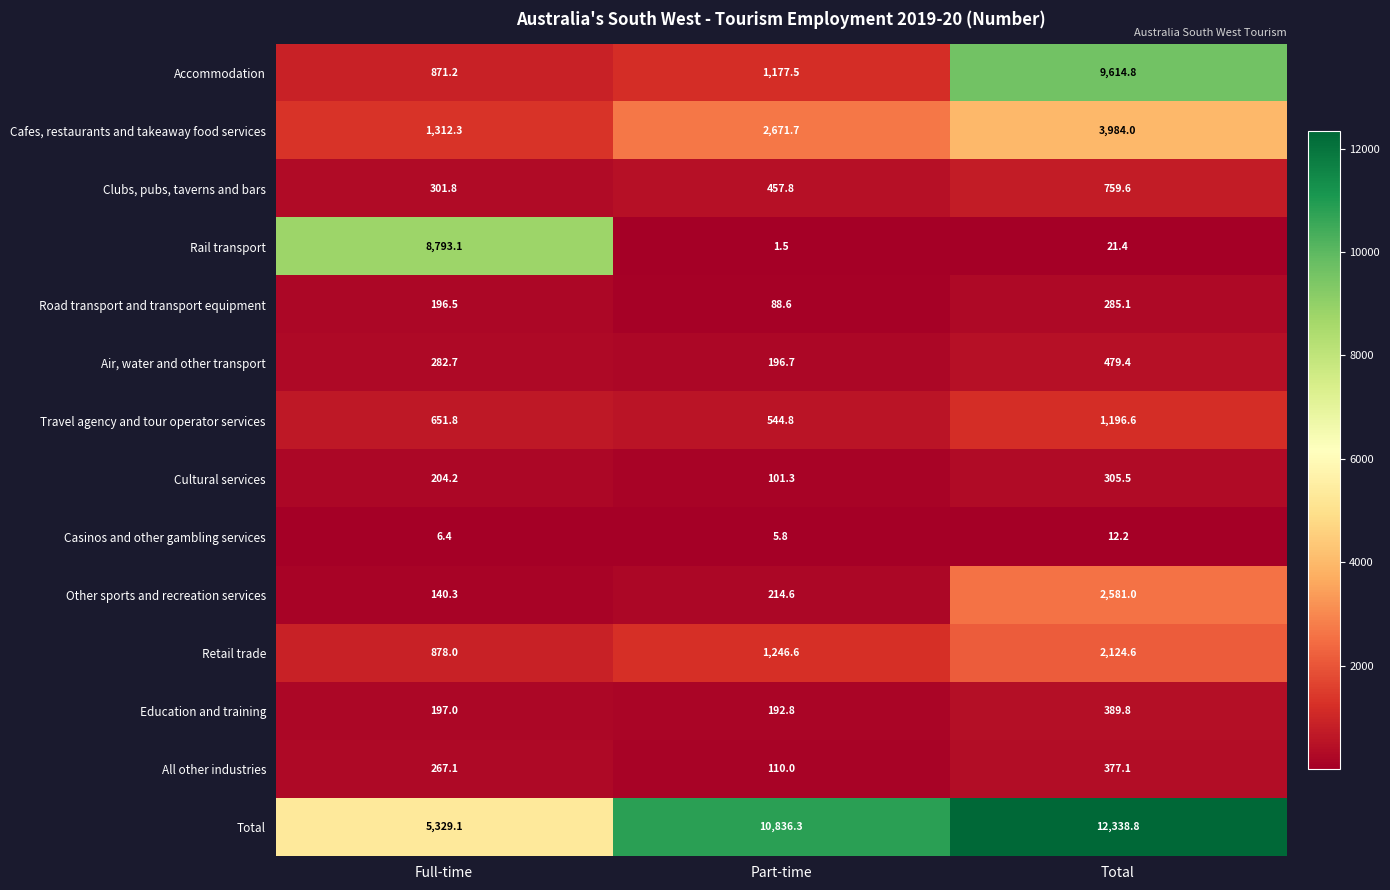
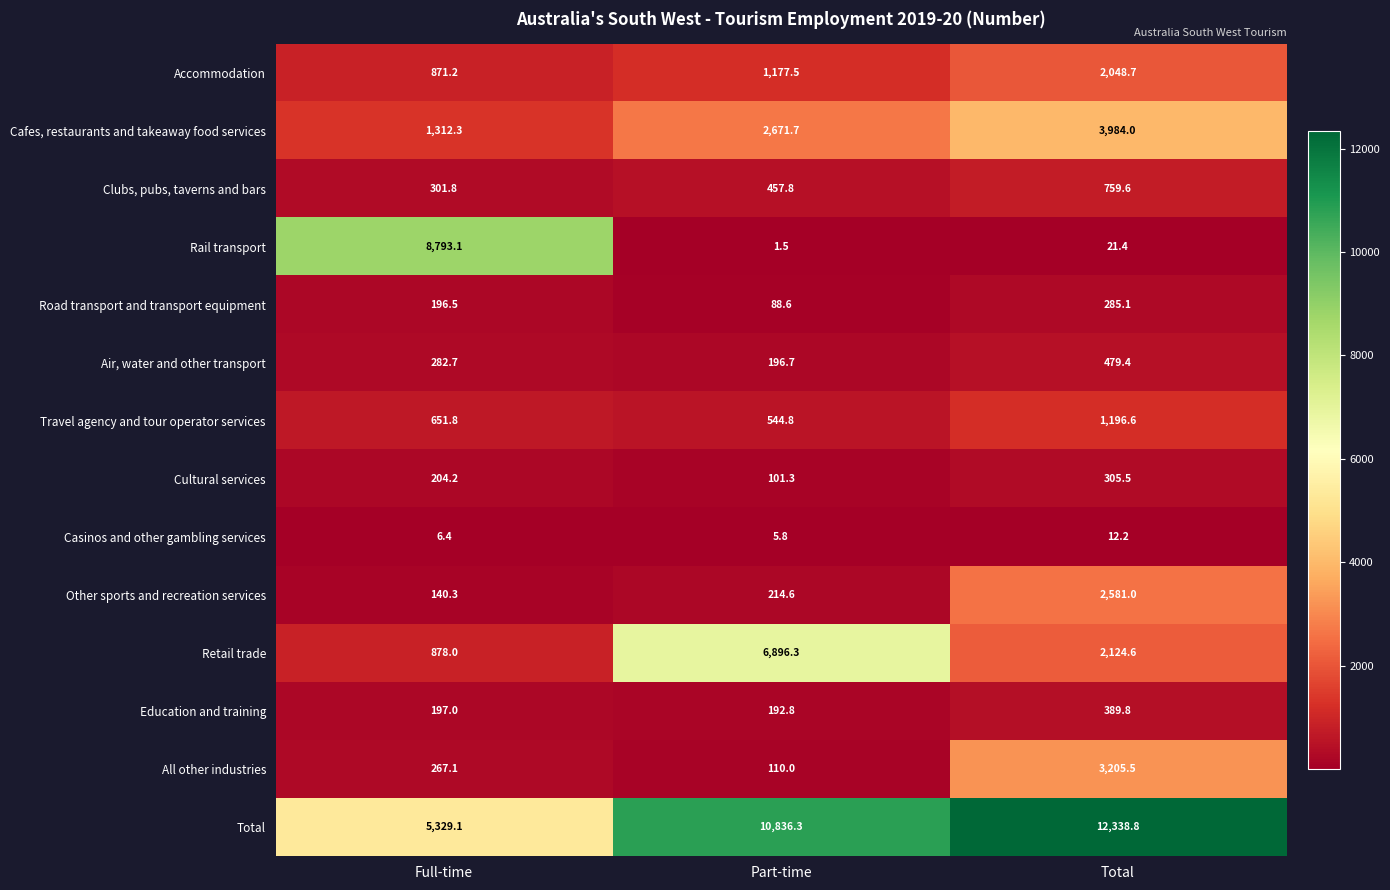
Accommodation, Total: 9,614.8 -> 2,048.7
Retail trade, Part-time: 1,246.6 -> 6,896.3
All other industries, Total: 377.1 -> 3,205.5
